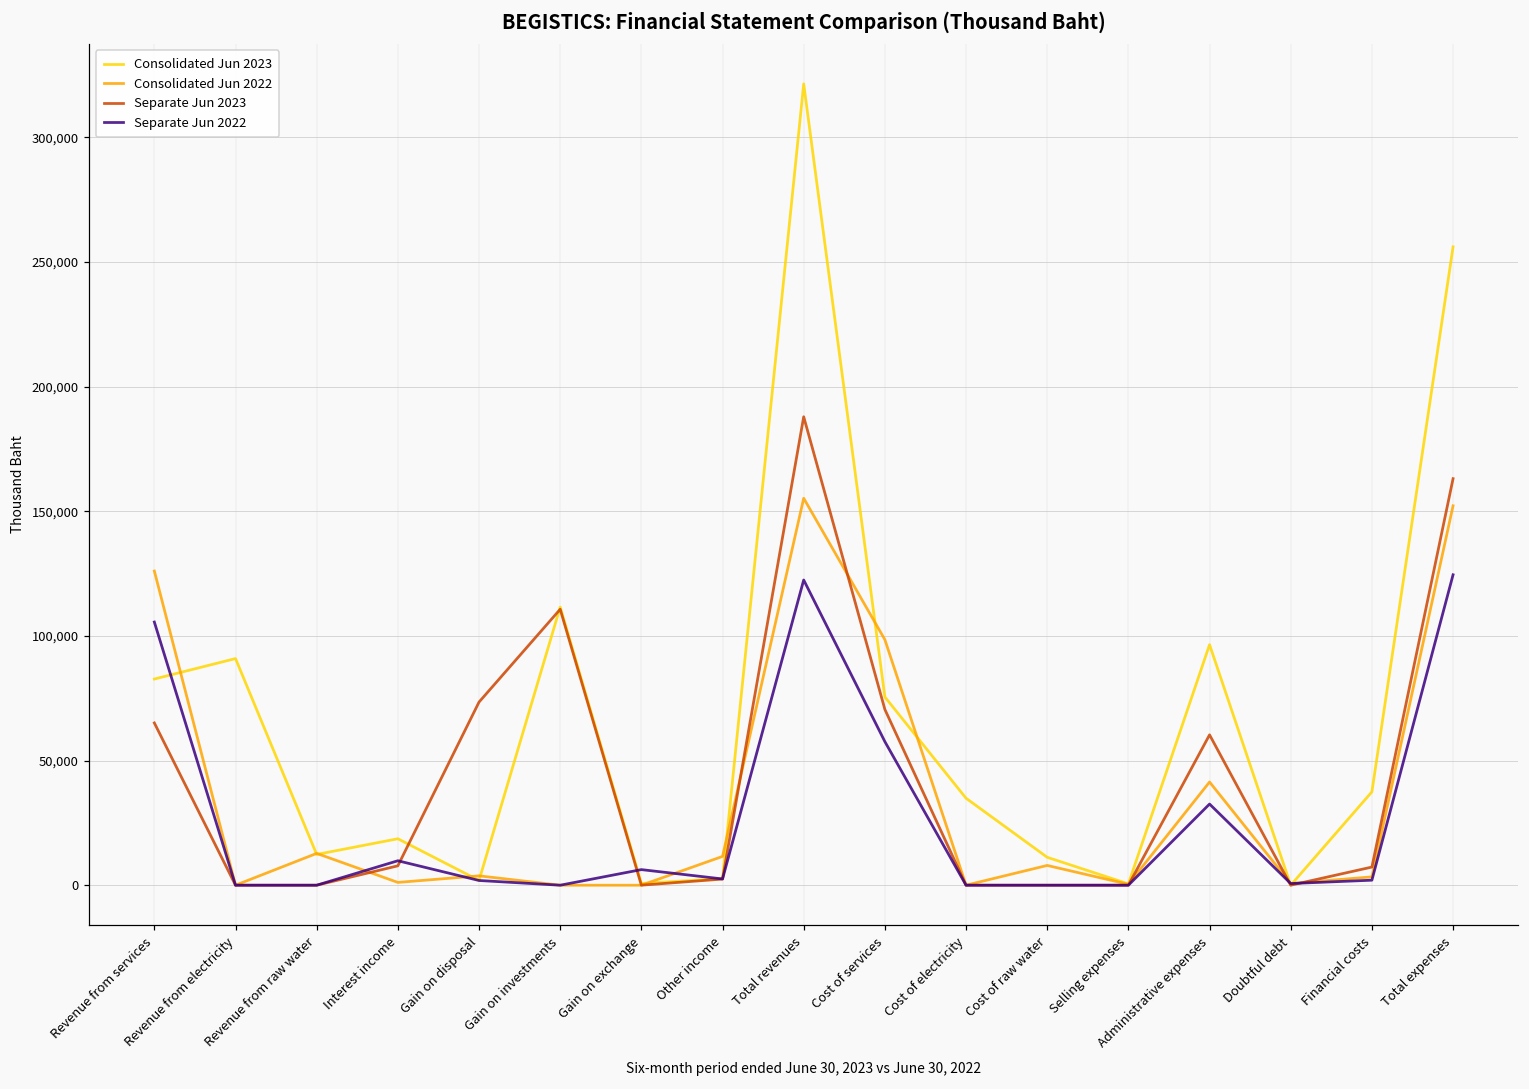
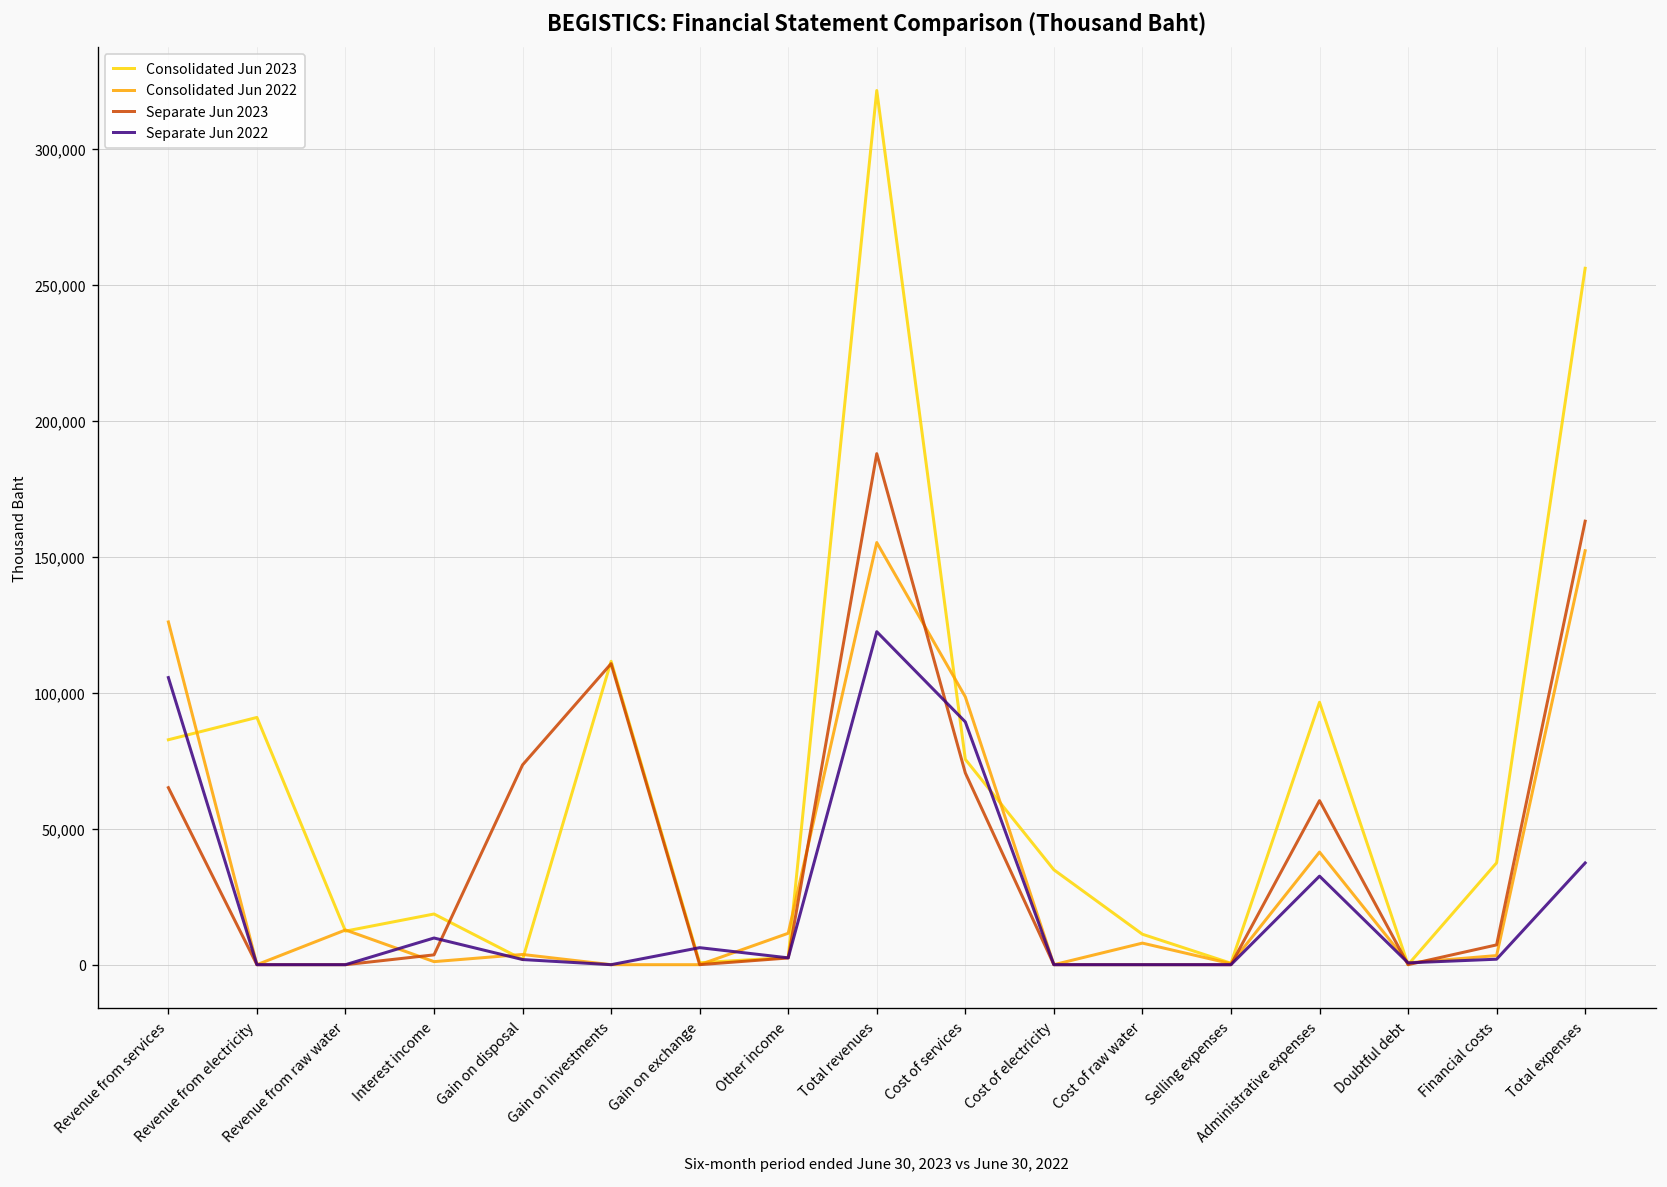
Separate Jun 2023, Interest income: 8,000 -> 4,000
Separate Jun 2022, Cost of services: 58,000 -> 89,000
Separate Jun 2022, Total expenses: 125,000 -> 37,000
